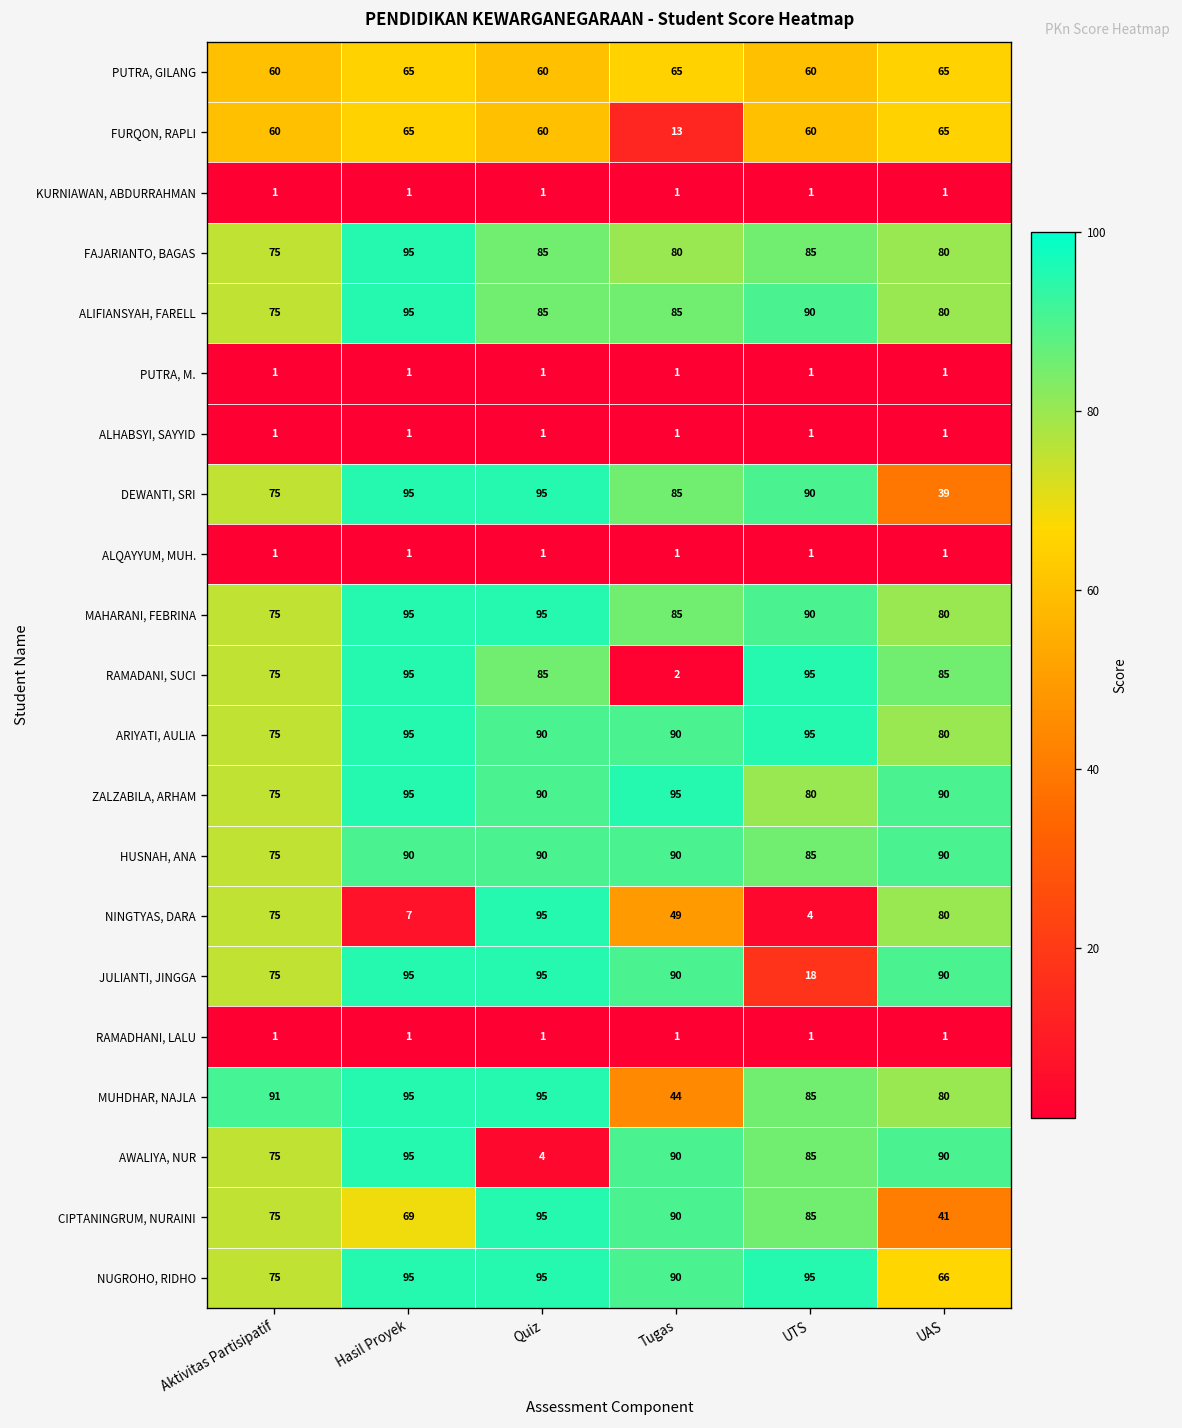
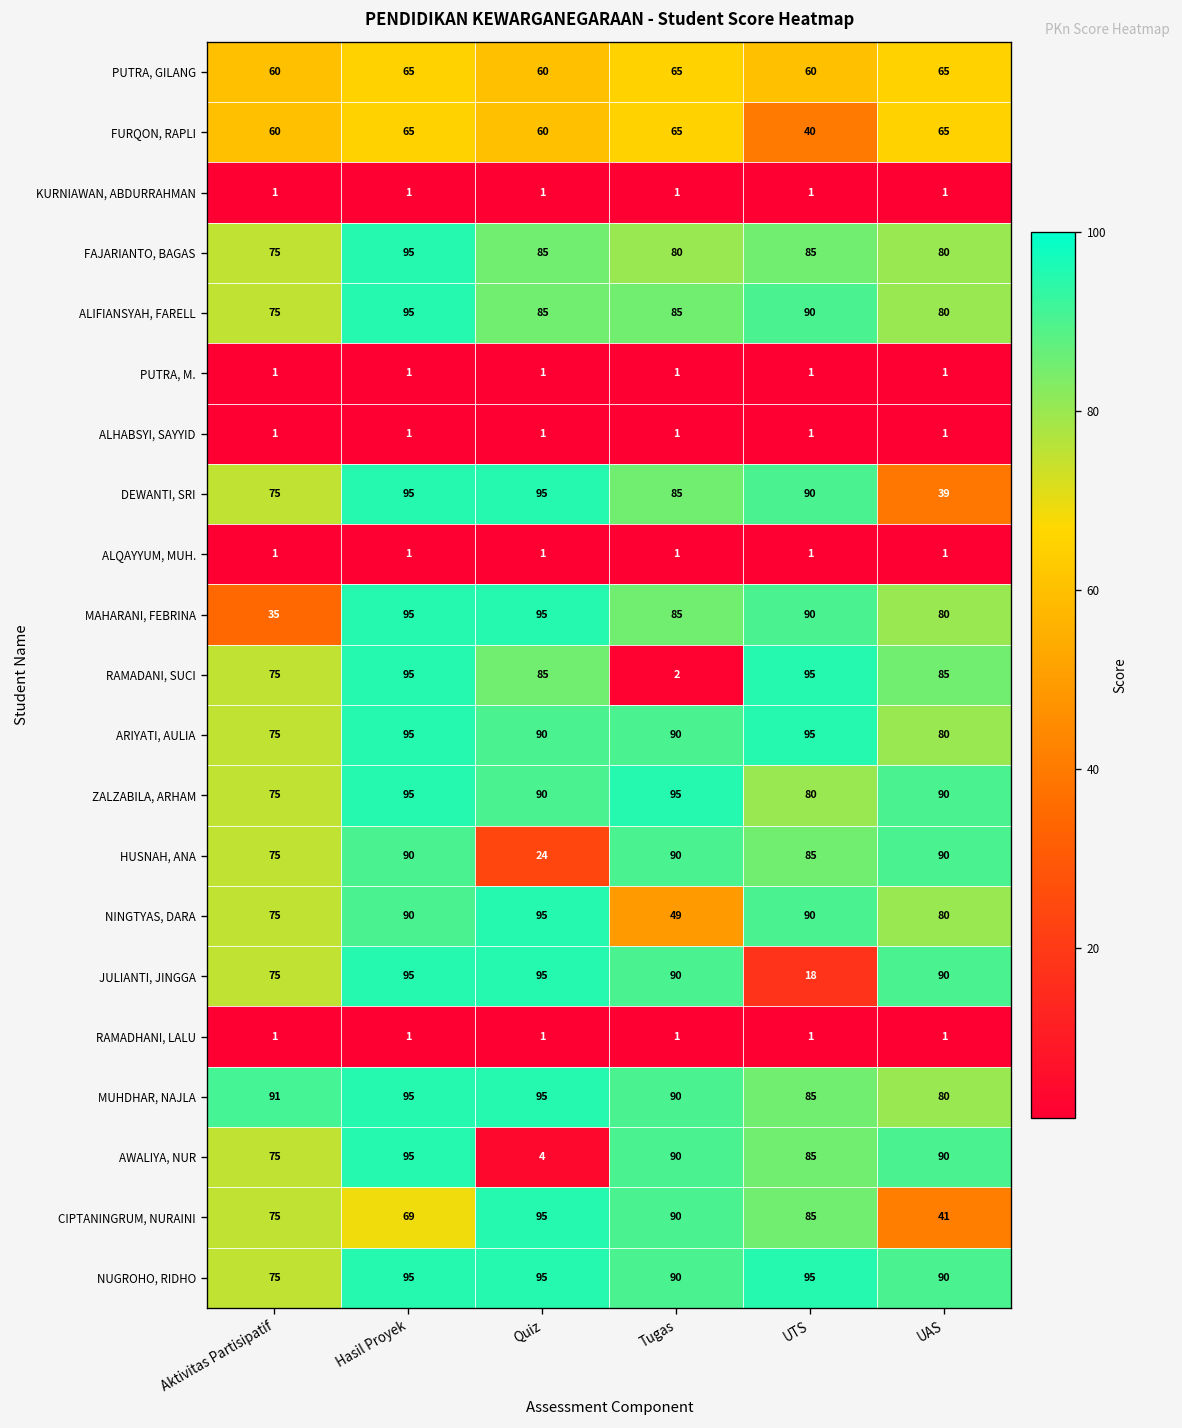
FURQON, RAPLI, Tugas: 13 -> 65
FURQON, RAPLI, UTS: 60 -> 40
MAHARANI, FEBRINA, Aktivitas Partisipatif: 75 -> 35
HUSNAH, ANA, Quiz: 90 -> 24
NINGTYAS, DARA, Hasil Proyek: 7 -> 90
NINGTYAS, DARA, UTS: 4 -> 90
MUHDHAR, NAJLA, Tugas: 44 -> 90
NUGROHO, RIDHO, UAS: 66 -> 90
